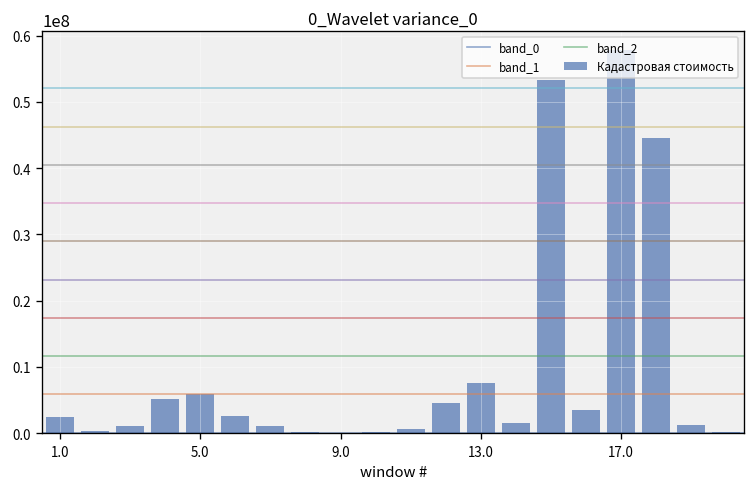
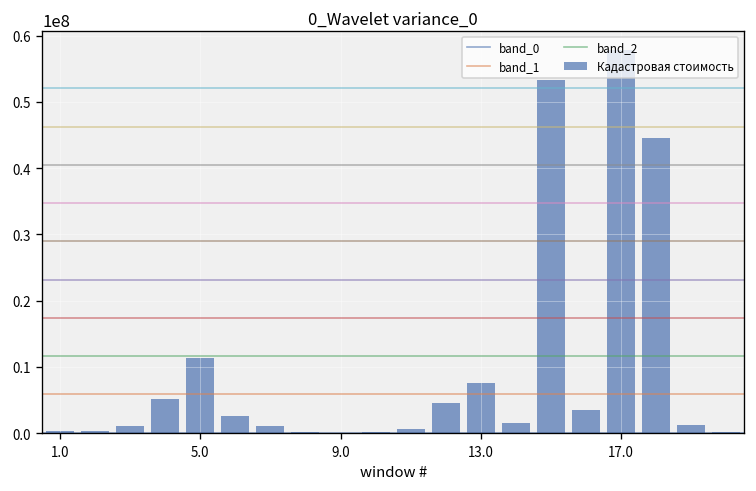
1.0: 2000000 -> 0
5.0: 6000000 -> 11000000
